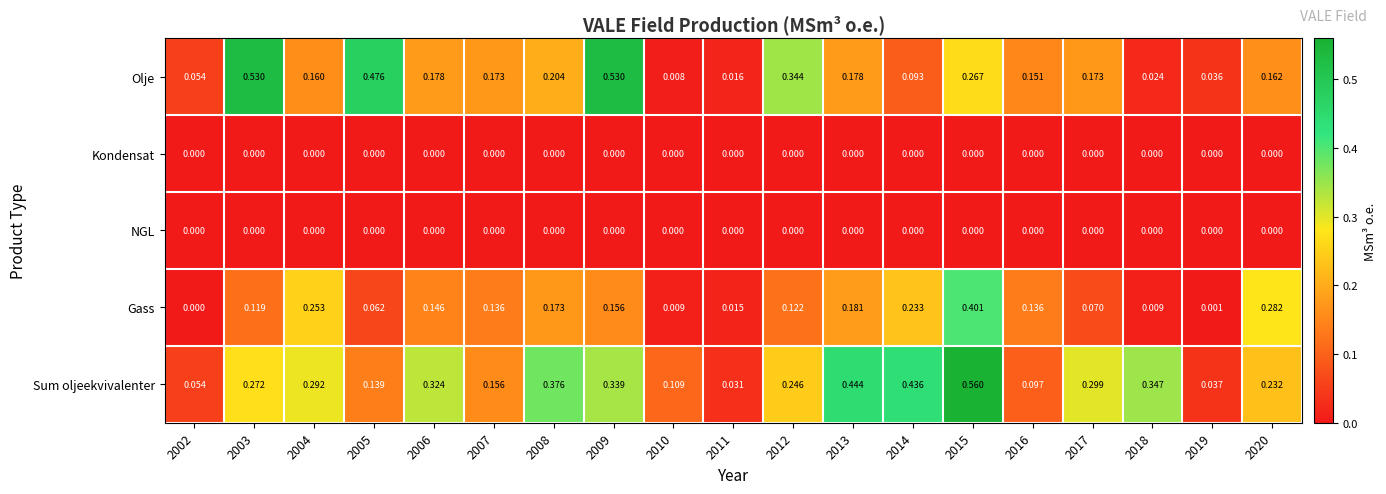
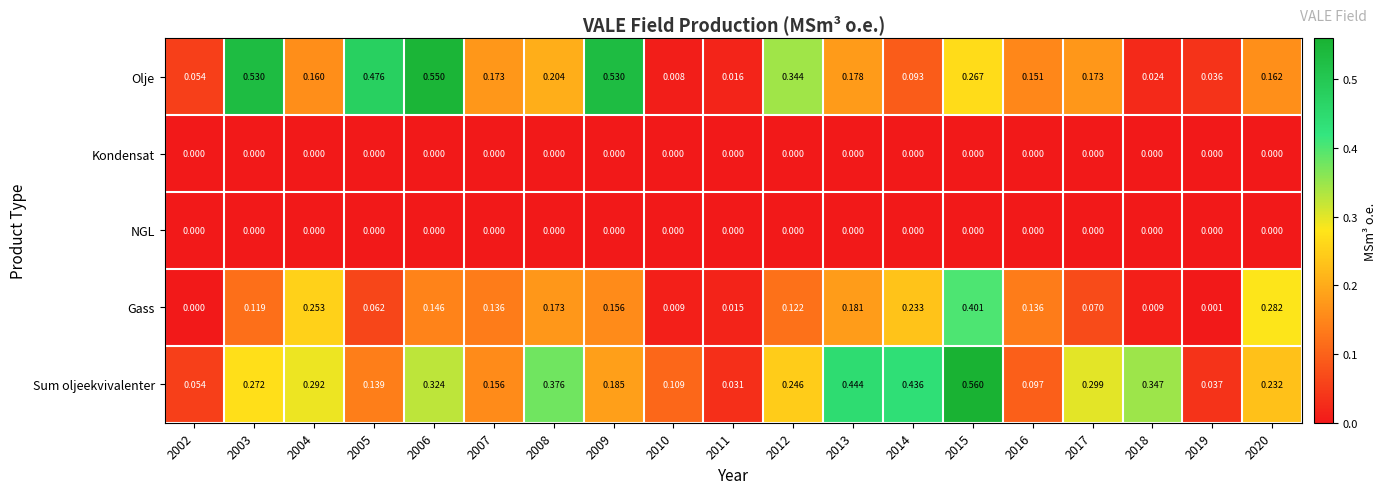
Olje, 2006: 0.178 -> 0.550
Sum oljeekvivalenter, 2009: 0.339 -> 0.185
